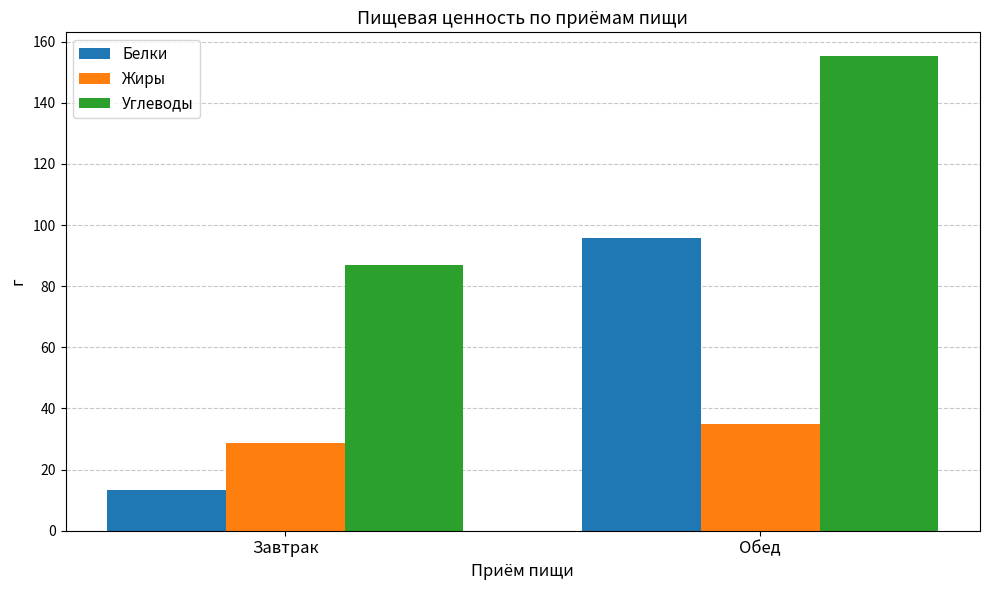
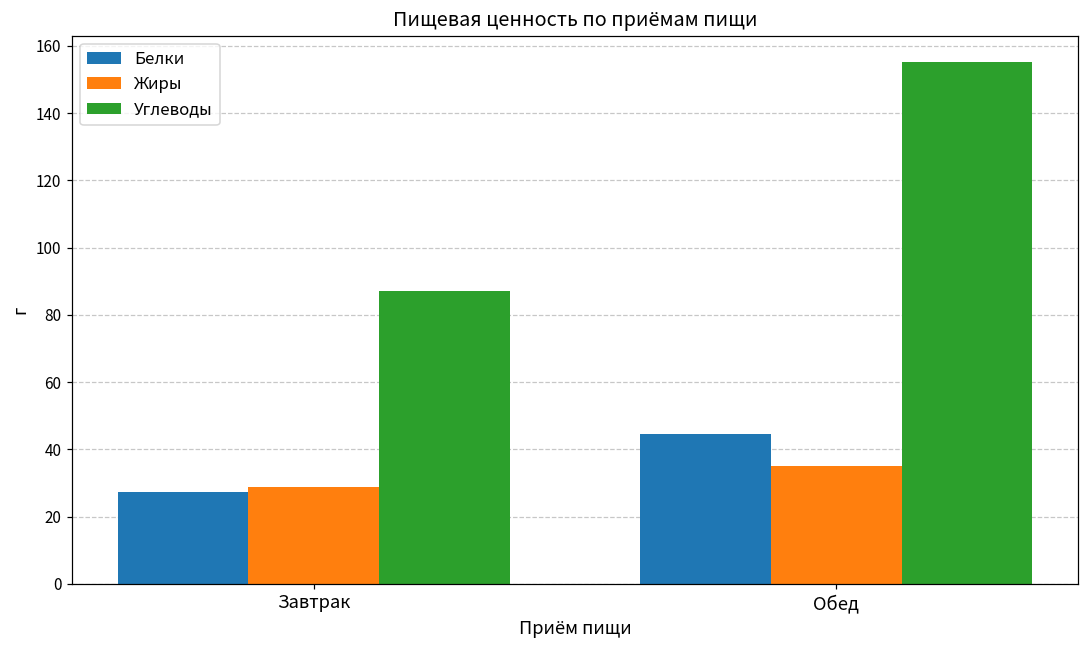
Белки, Завтрак: 13 -> 27
Белки, Обед: 96 -> 44
